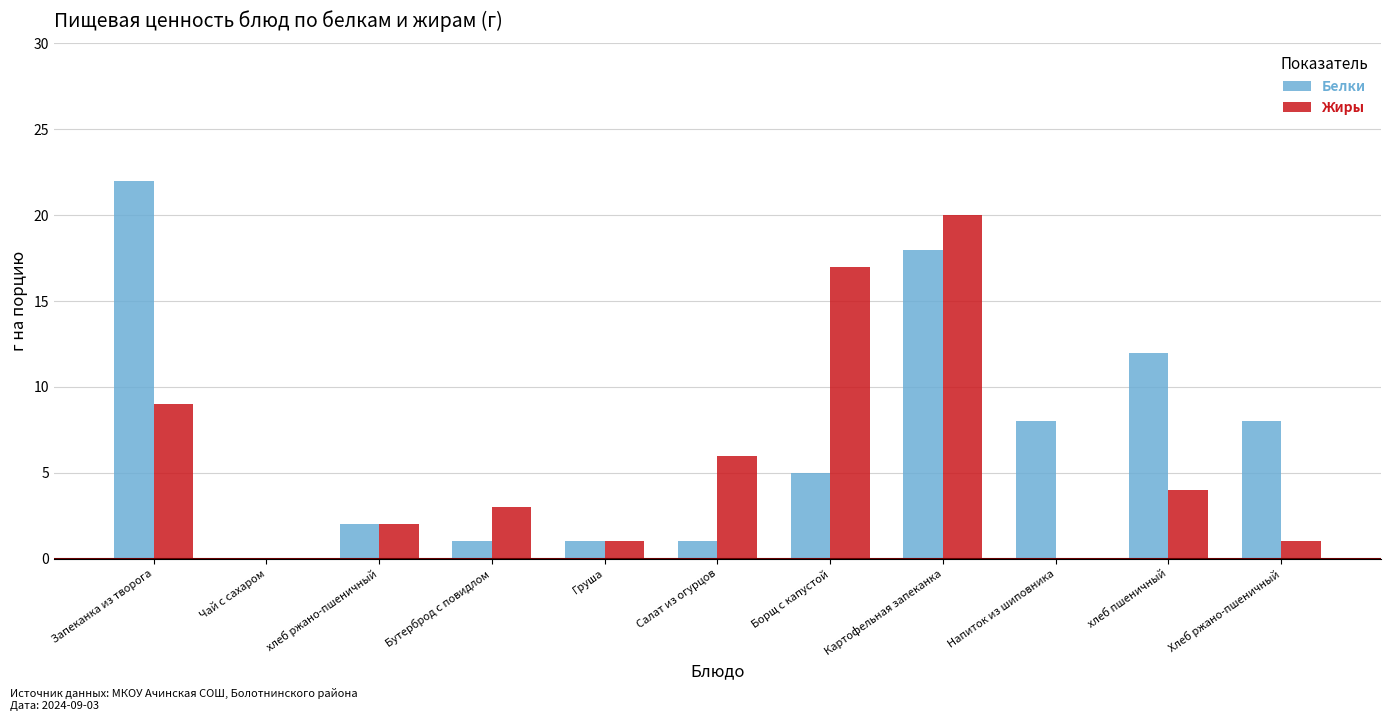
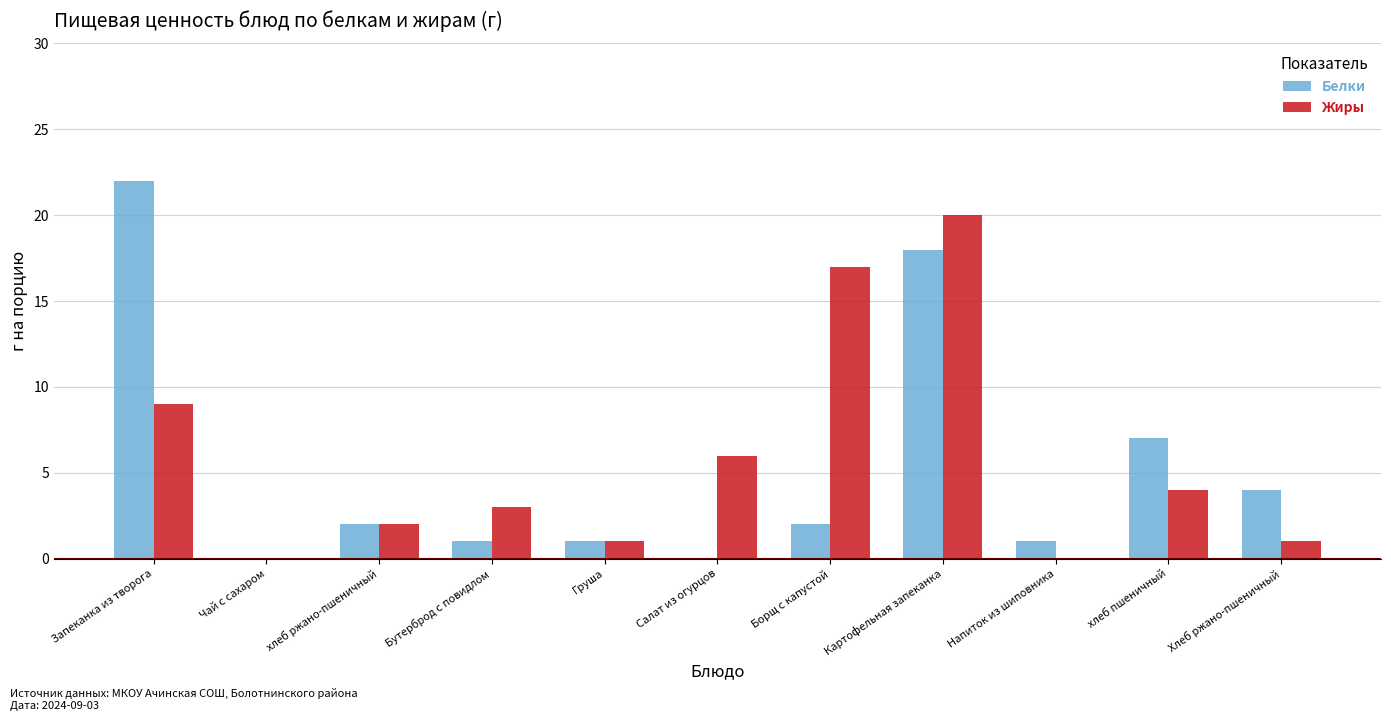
Белки, Салат из огурцов: 1 -> 0
Белки, Борщ с капустой: 5 -> 2
Белки, Напиток из шиповника: 8 -> 1
Белки, хлеб пшеничный: 12 -> 7
Белки, Хлеб ржано-пшеничный: 8 -> 4
